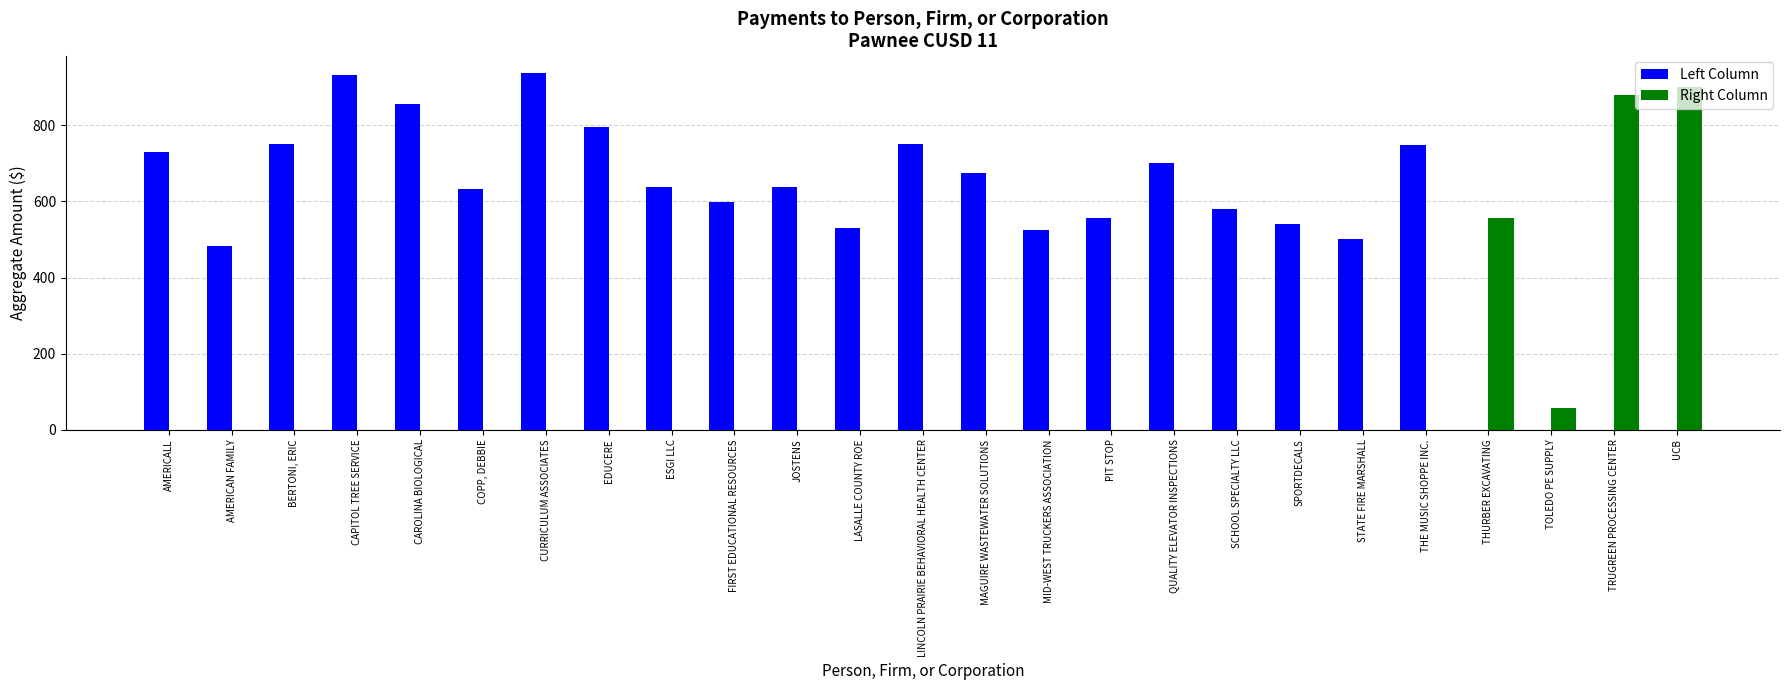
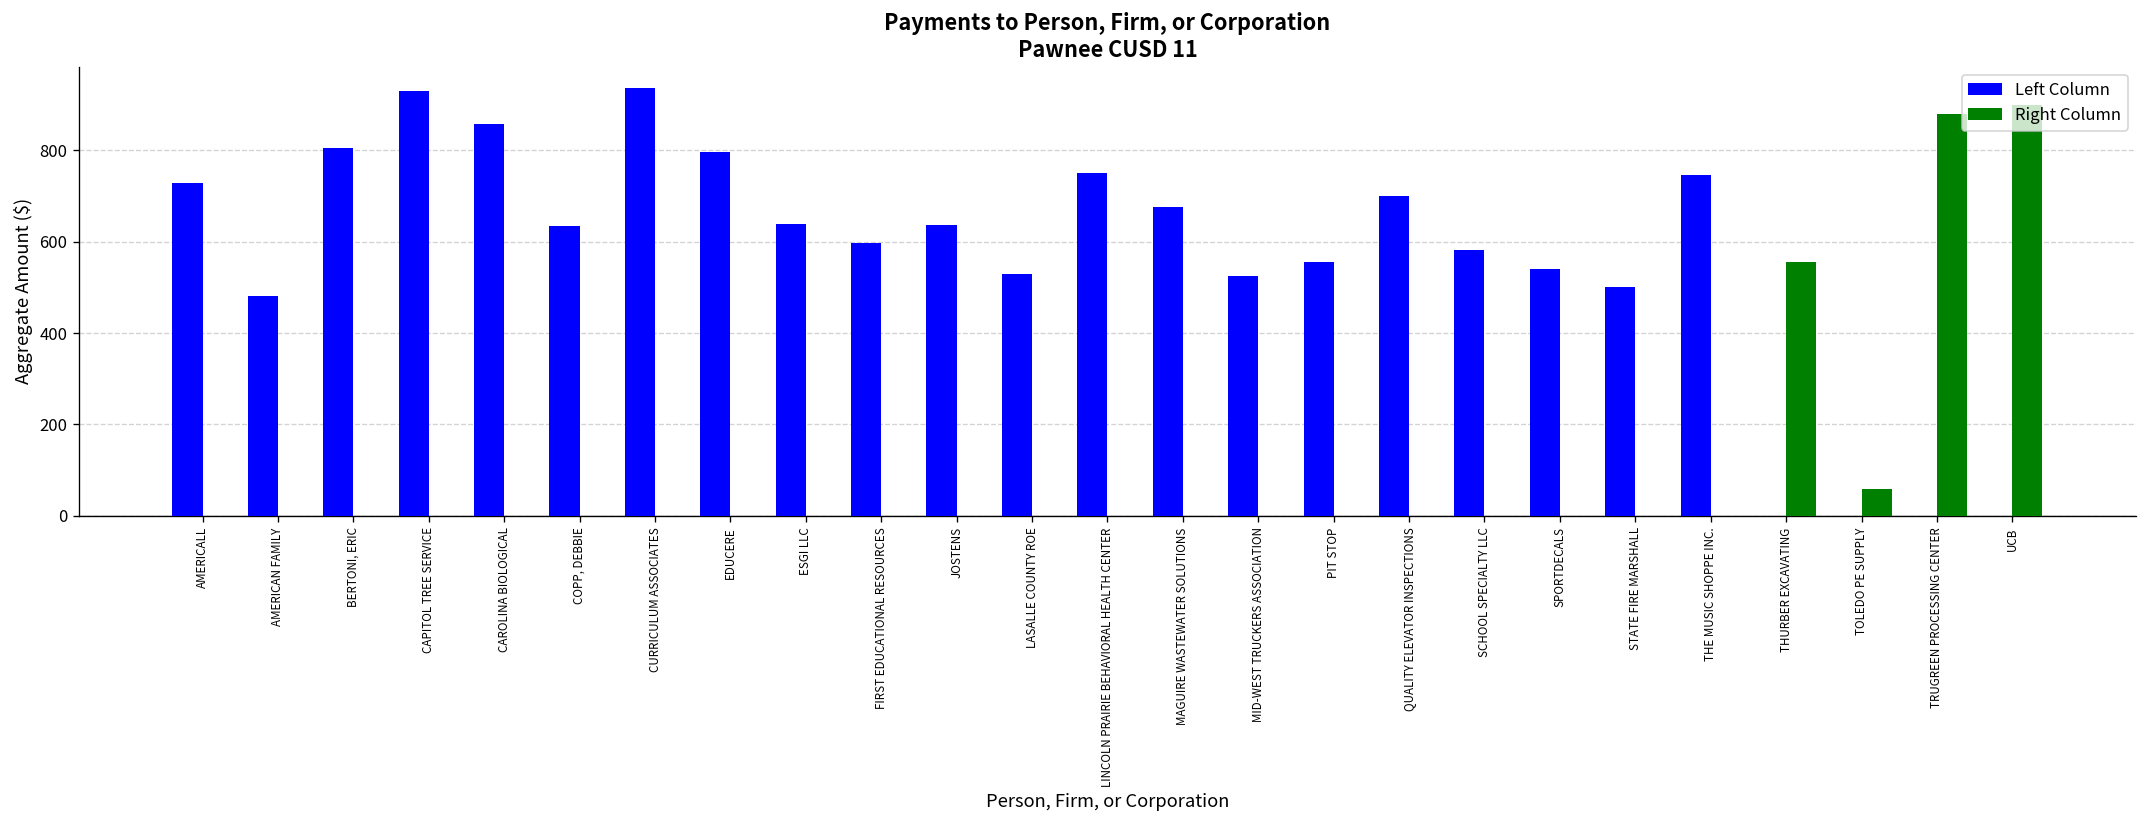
Left Column, BERTONI, ERIC: 750 -> 800
